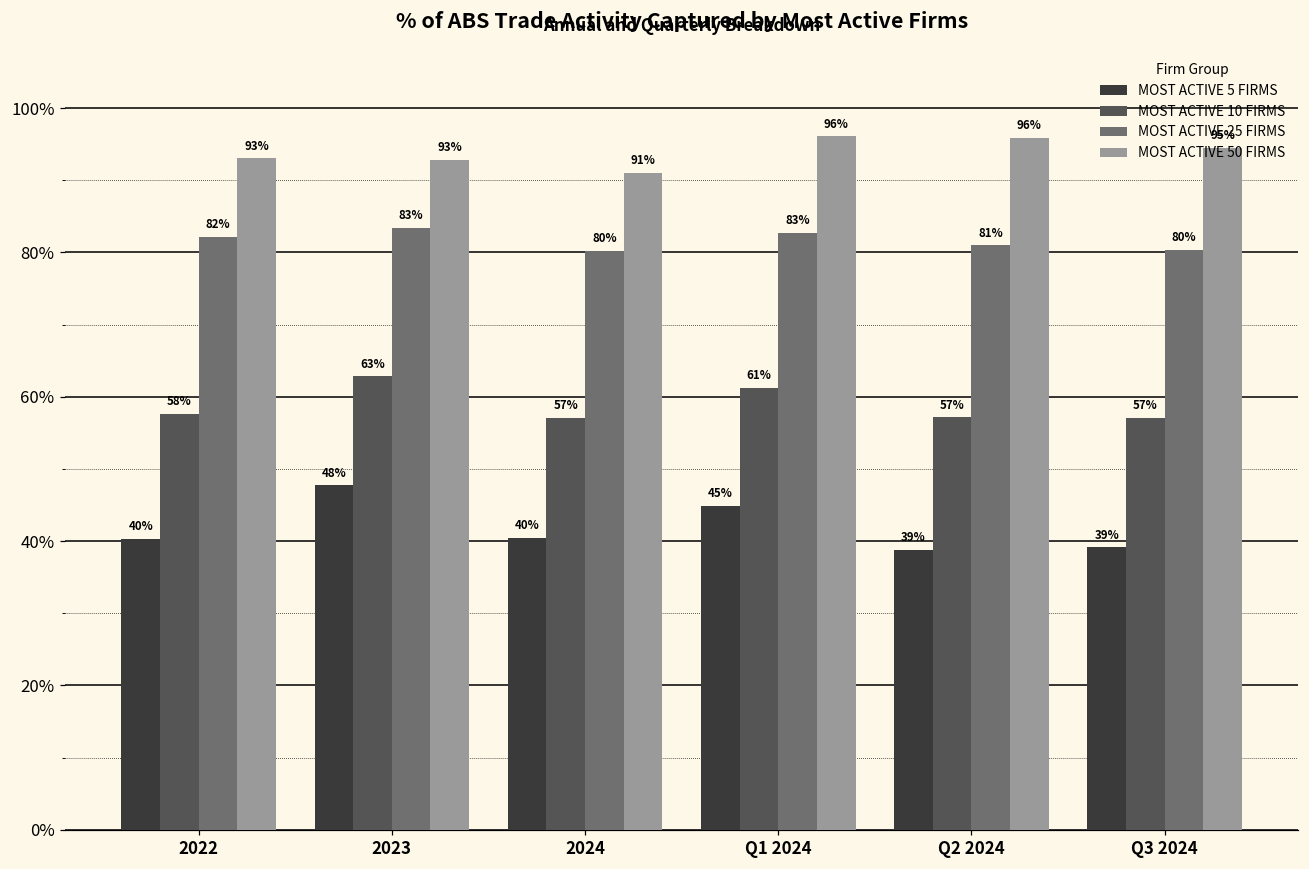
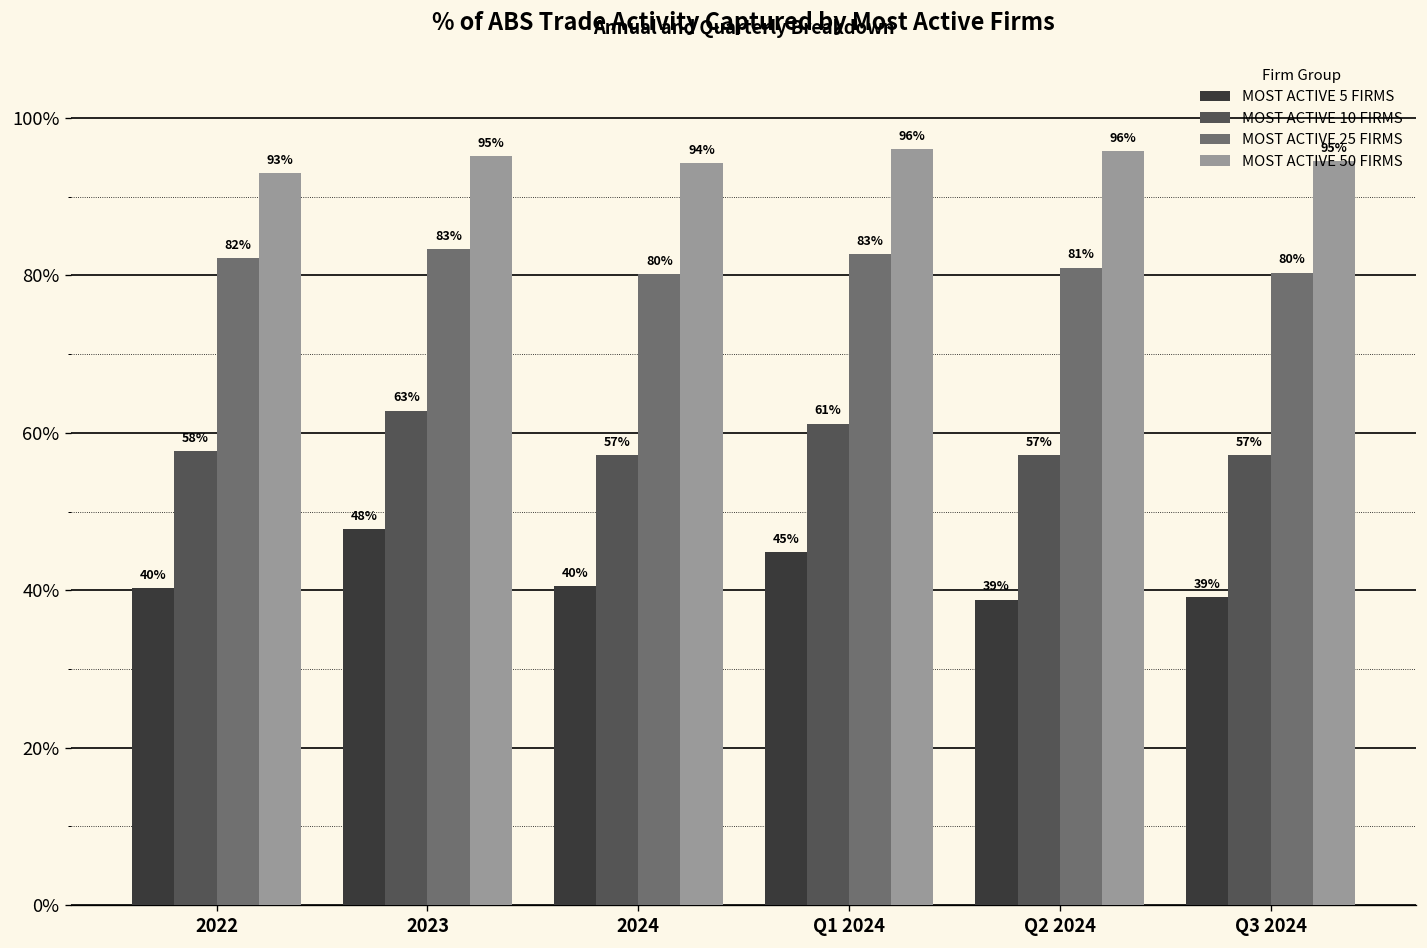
MOST ACTIVE 50 FIRMS, 2023: 93% -> 95%
MOST ACTIVE 50 FIRMS, 2024: 91% -> 94%
